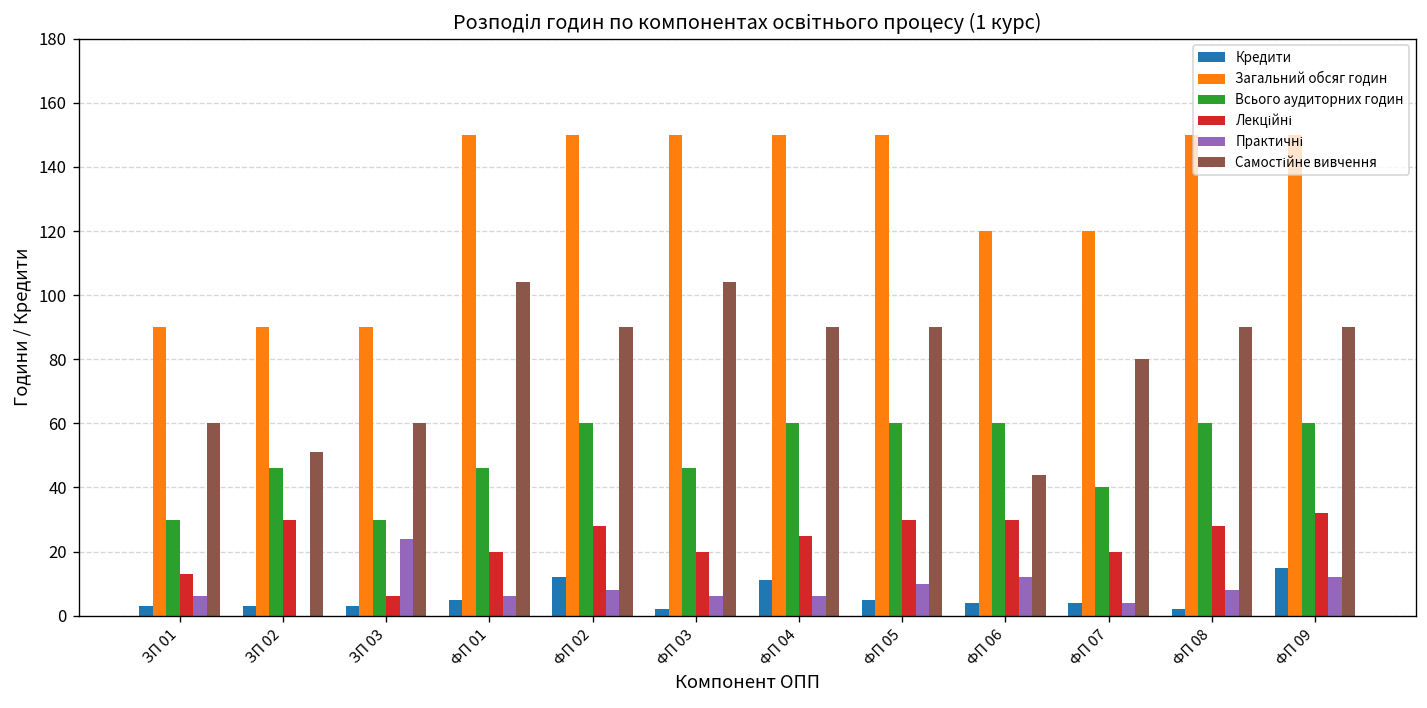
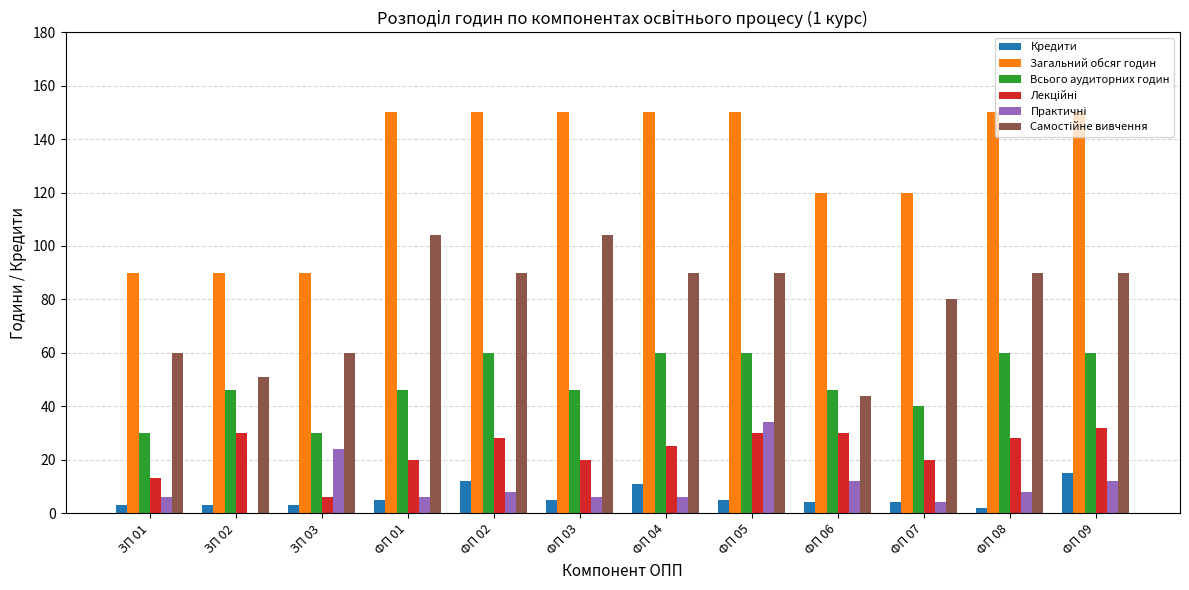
Кредити, ФП 03: 2 -> 5
Практичні, ФП 05: 10 -> 34
Всього аудиторних годин, ФП 06: 60 -> 46
